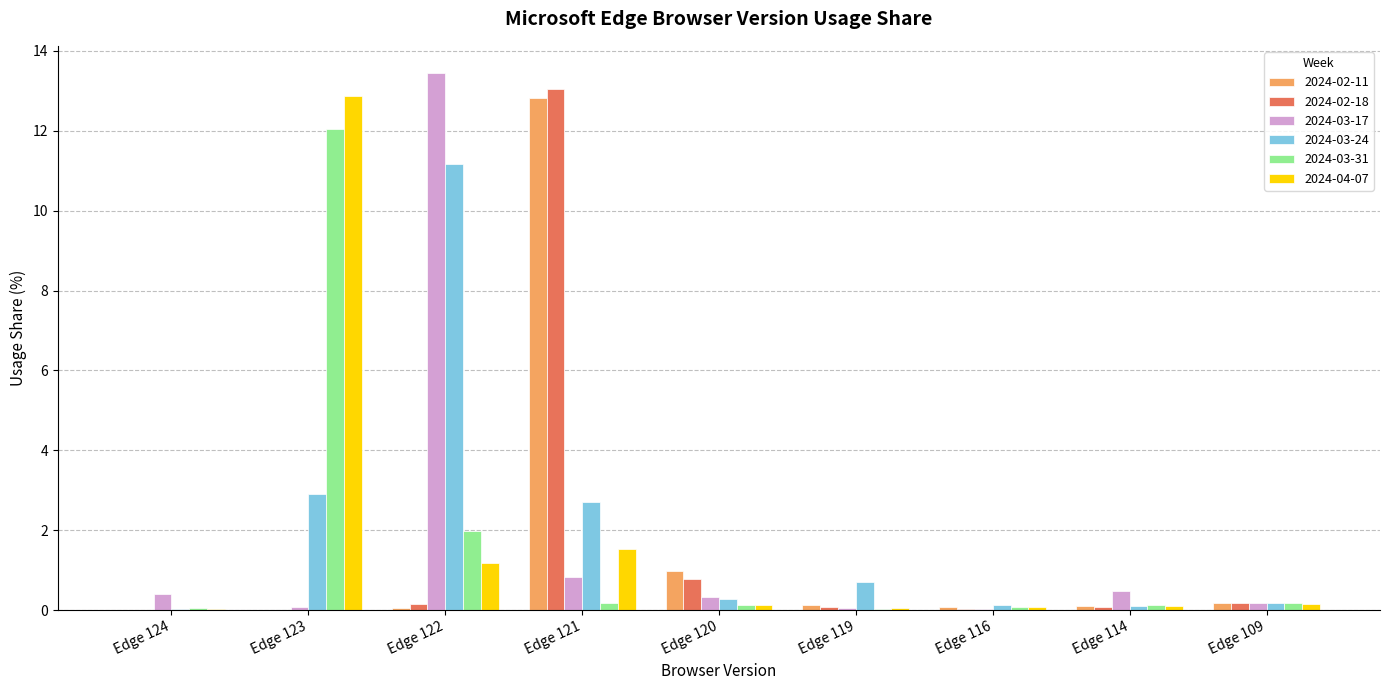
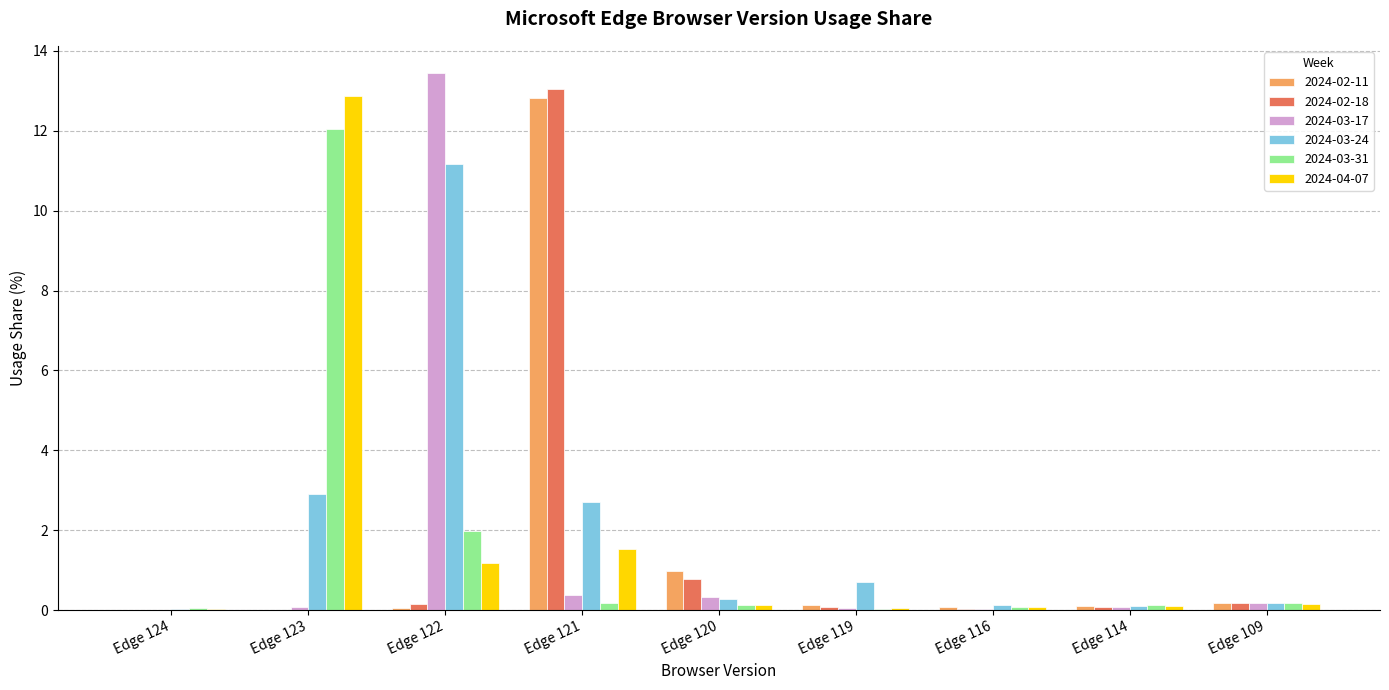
2024-03-17, Edge 124: 0.4 -> 0.0
2024-03-17, Edge 121: 0.8 -> 0.4
2024-03-17, Edge 114: 0.5 -> 0.1
